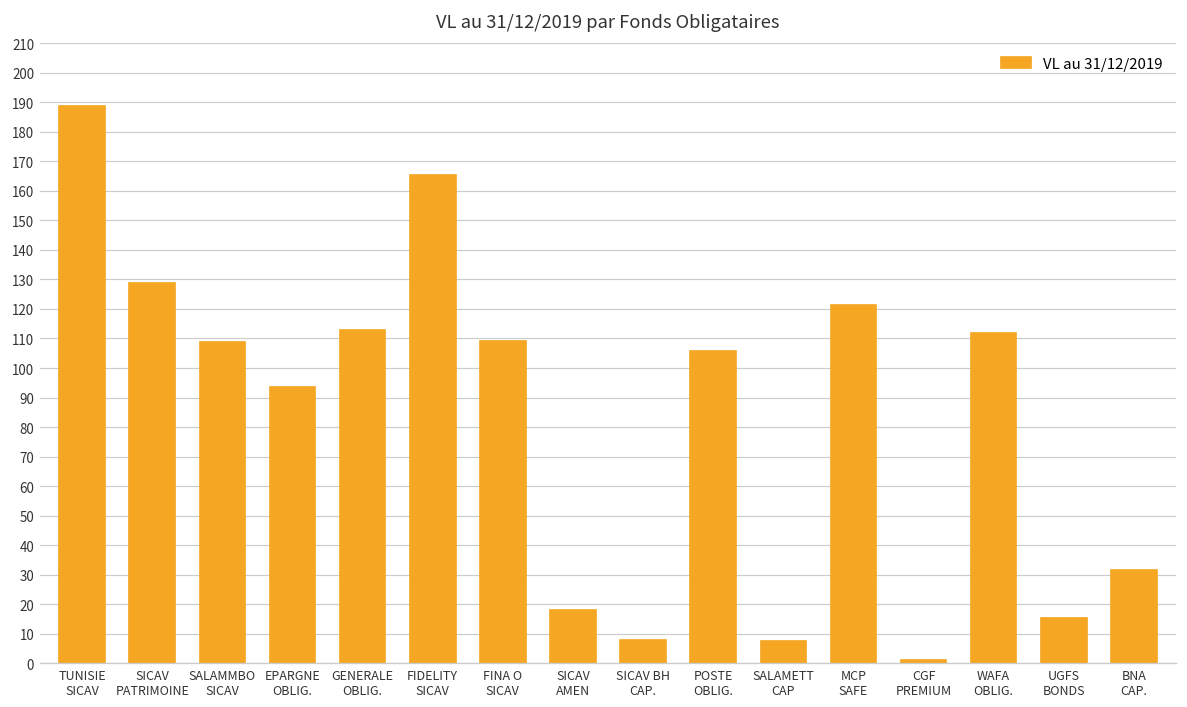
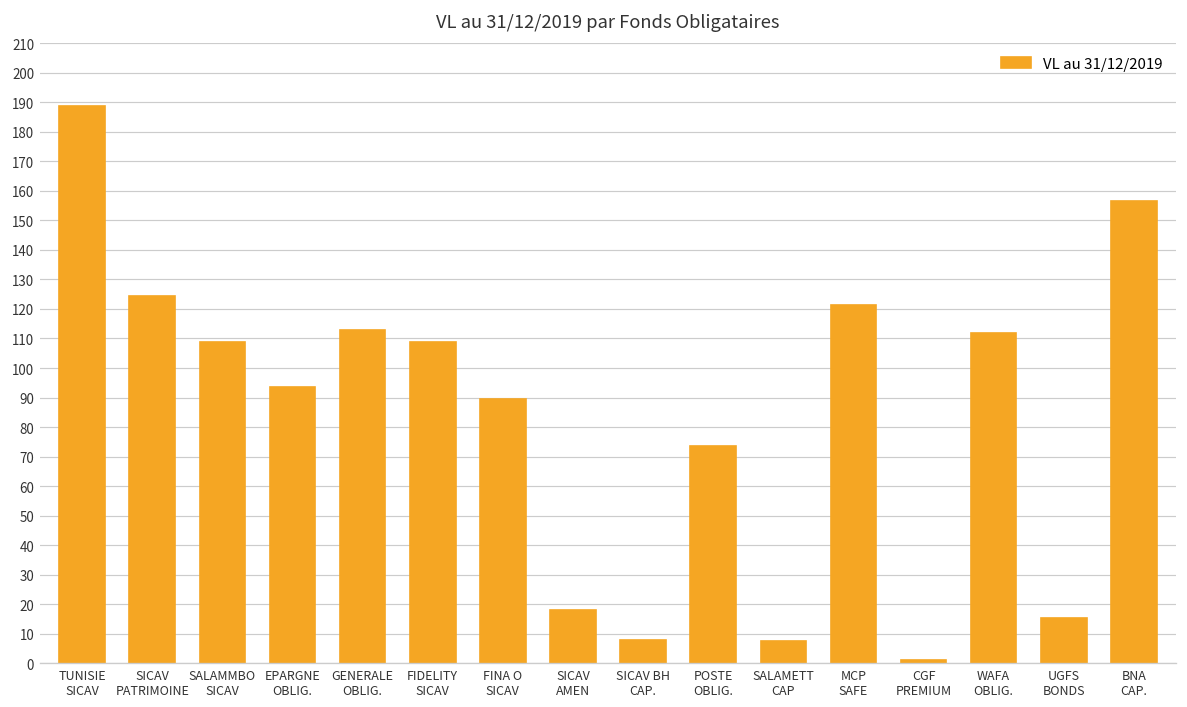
SICAV PATRIMOINE: 129 -> 124
FIDELITY SICAV: 165 -> 109
FINA O SICAV: 109 -> 90
POSTE OBLIG.: 106 -> 73
BNA CAP.: 32 -> 157
